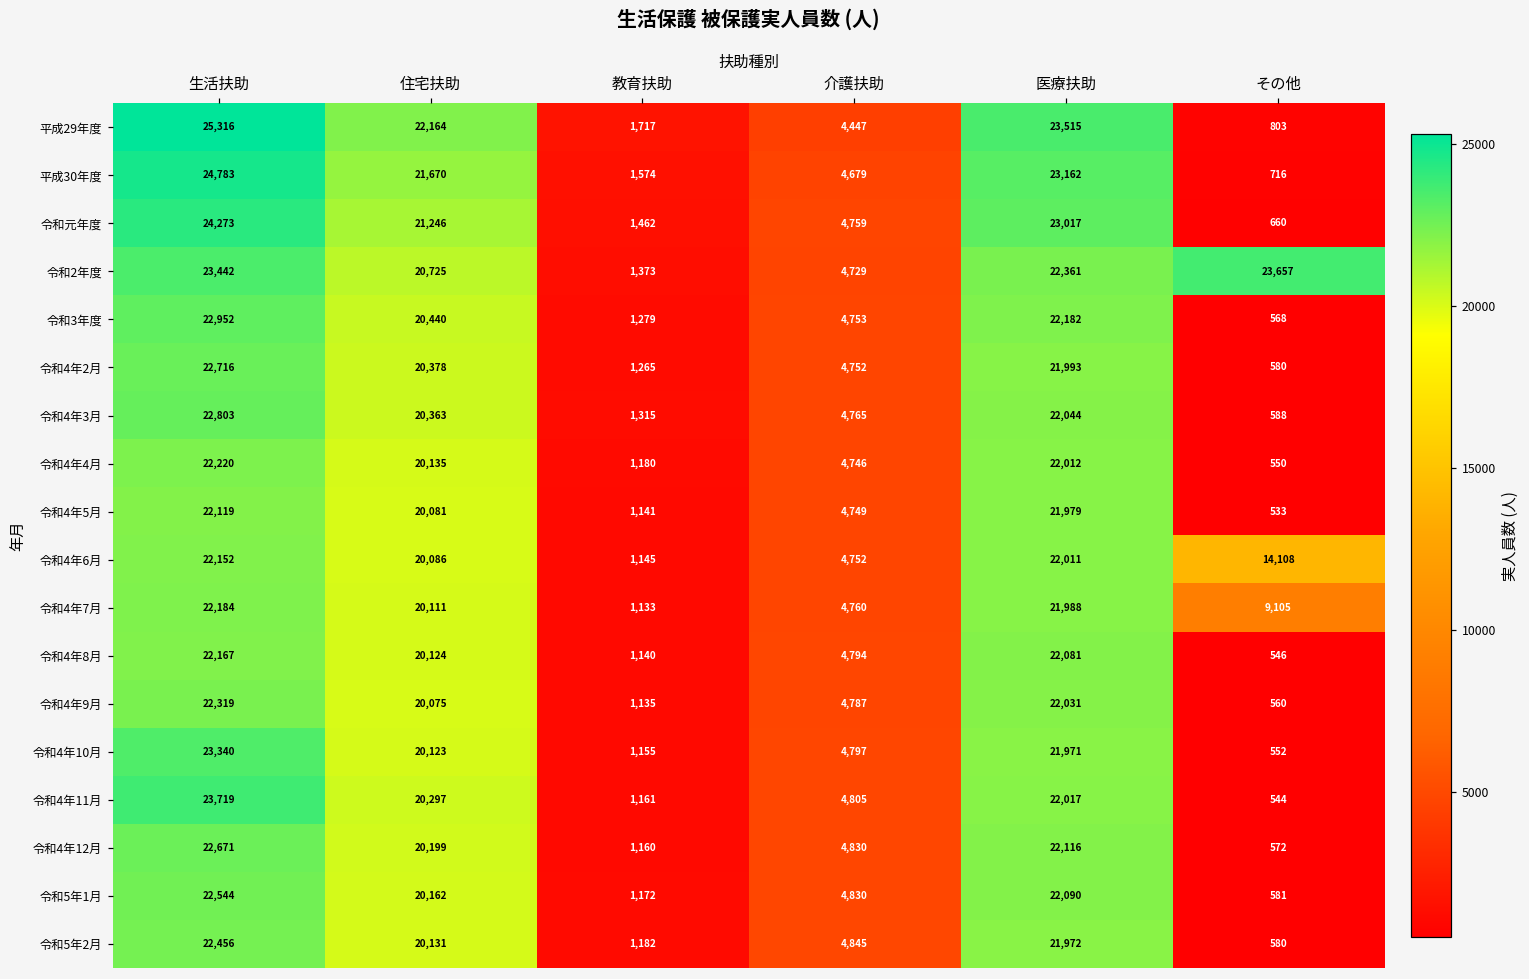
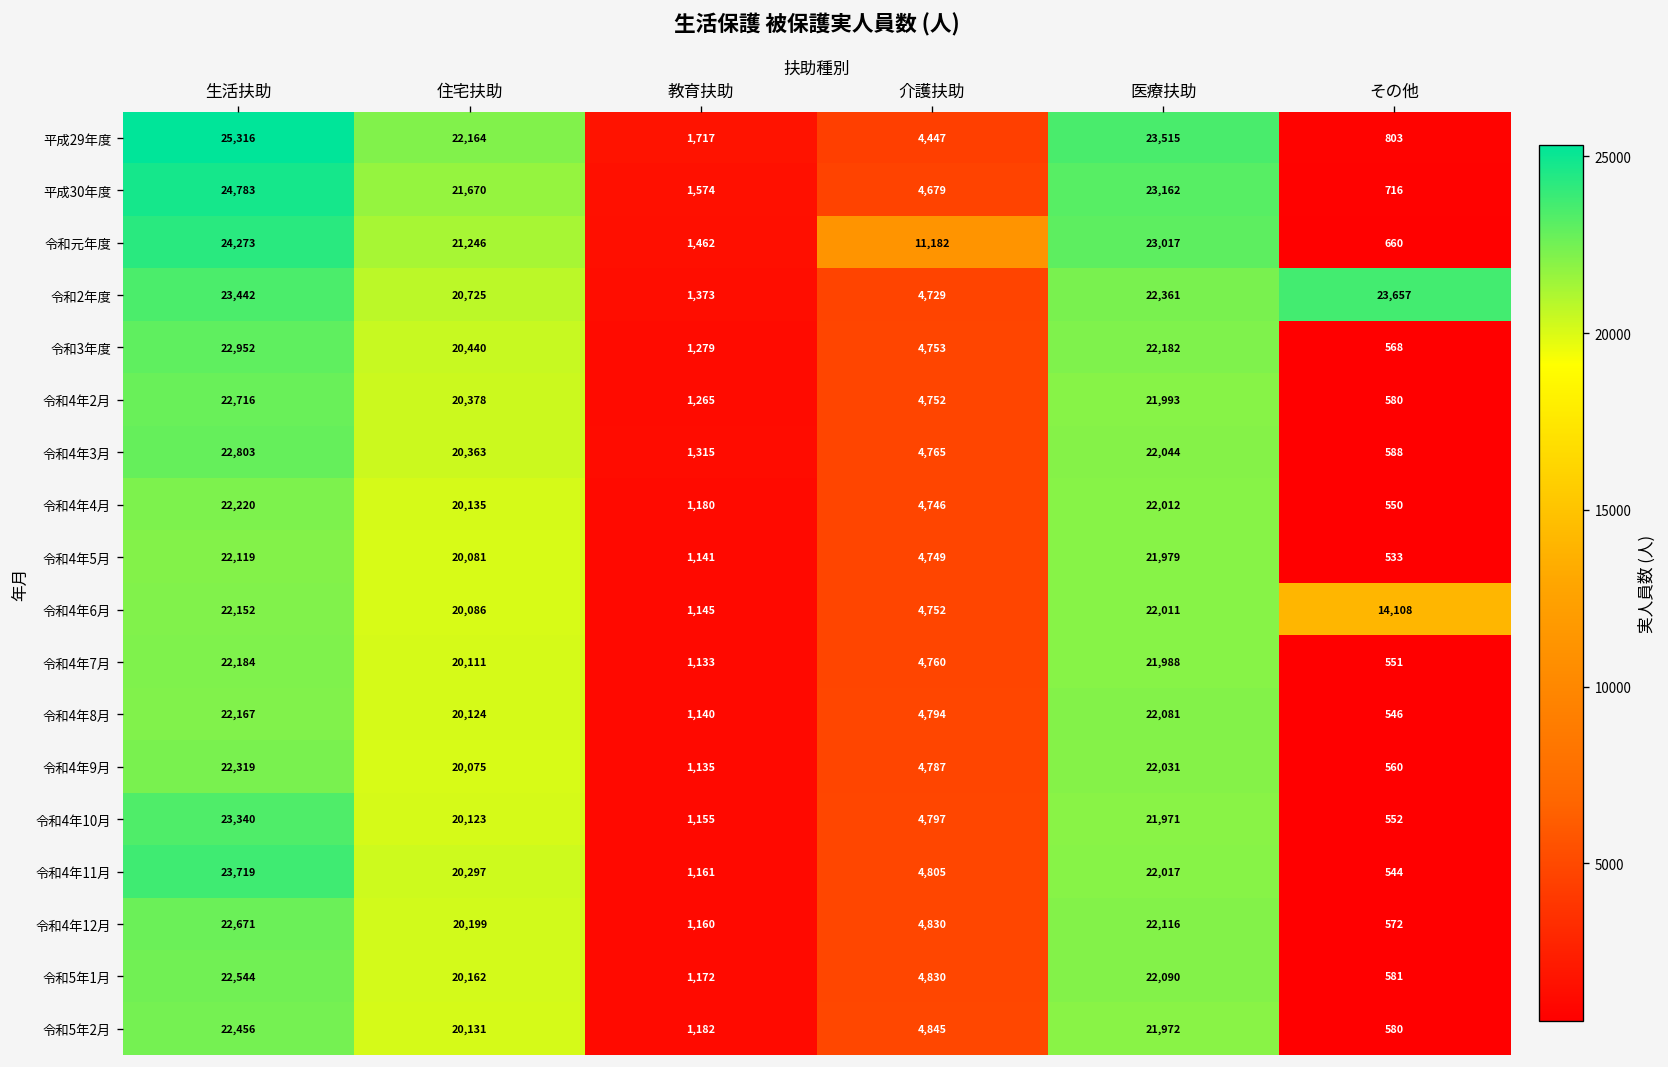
令和元年度, 介護扶助: 4,759 -> 11,182
令和4年7月, その他: 9,105 -> 551
